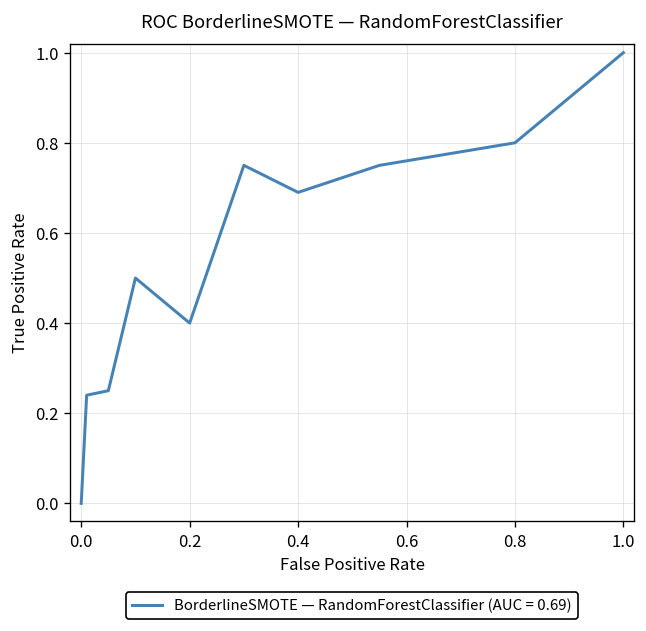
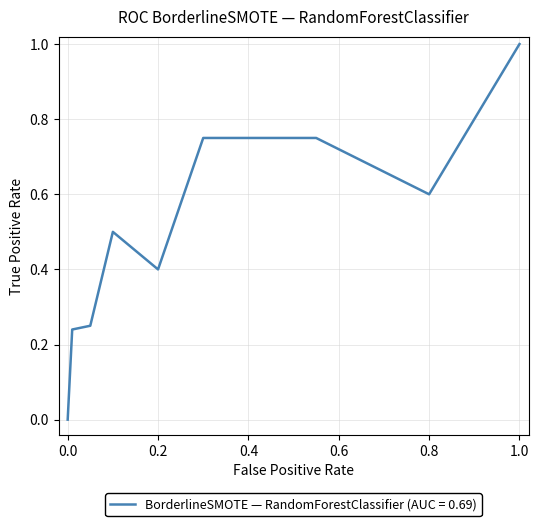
0.4: 0.69 -> 0.75
0.8: 0.8 -> 0.6
